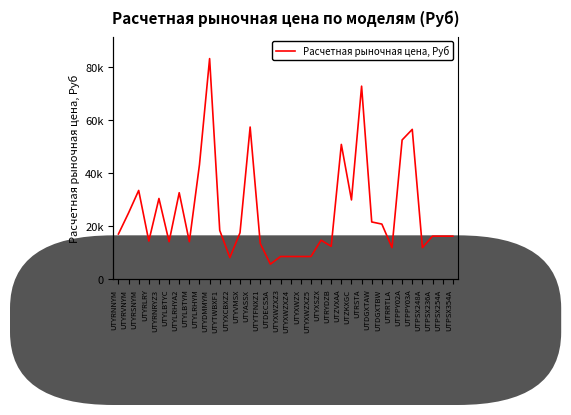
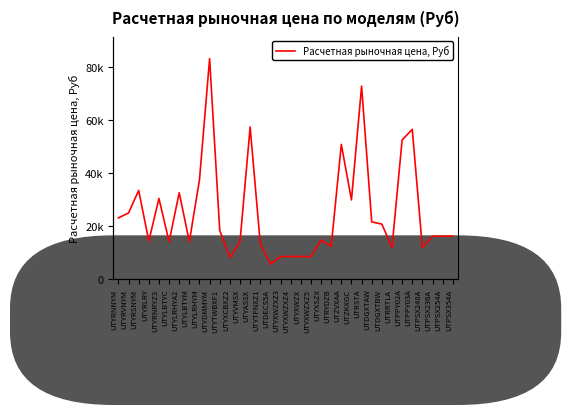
UTYRNNYM: 17000 -> 23000
UTYLRHYM: 43000 -> 37000
UTYVMSX: 17000 -> 14000
